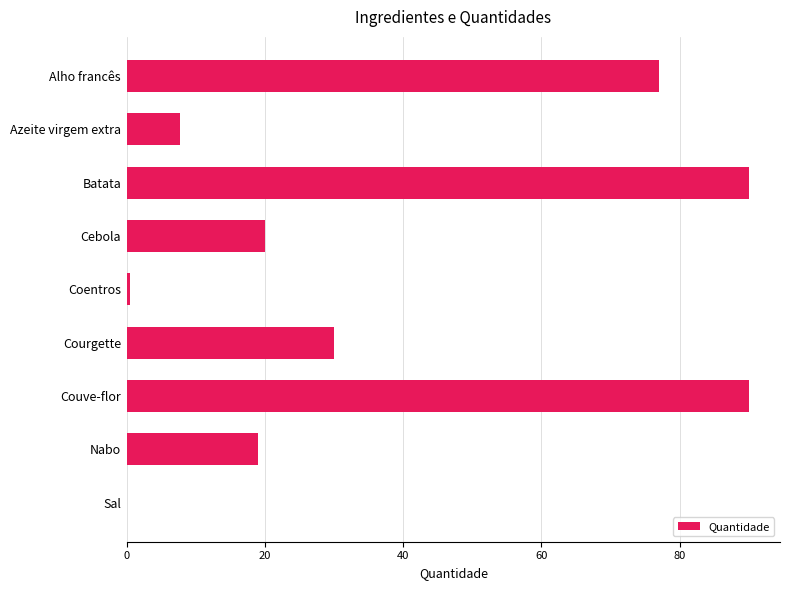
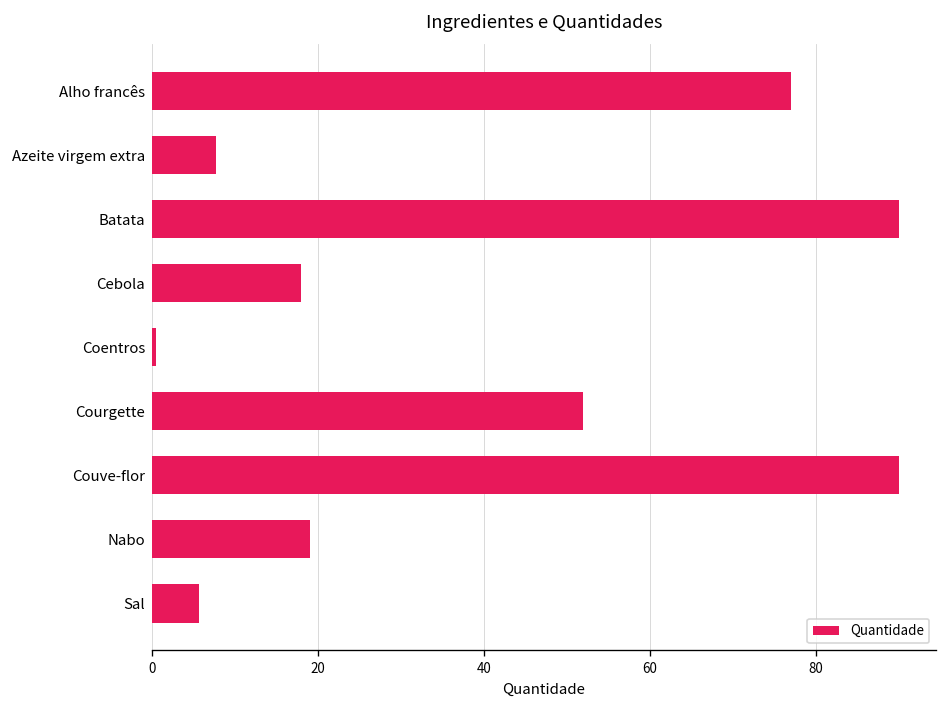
Cebola: 20 -> 18
Courgette: 30 -> 52
Sal: 0 -> 6
